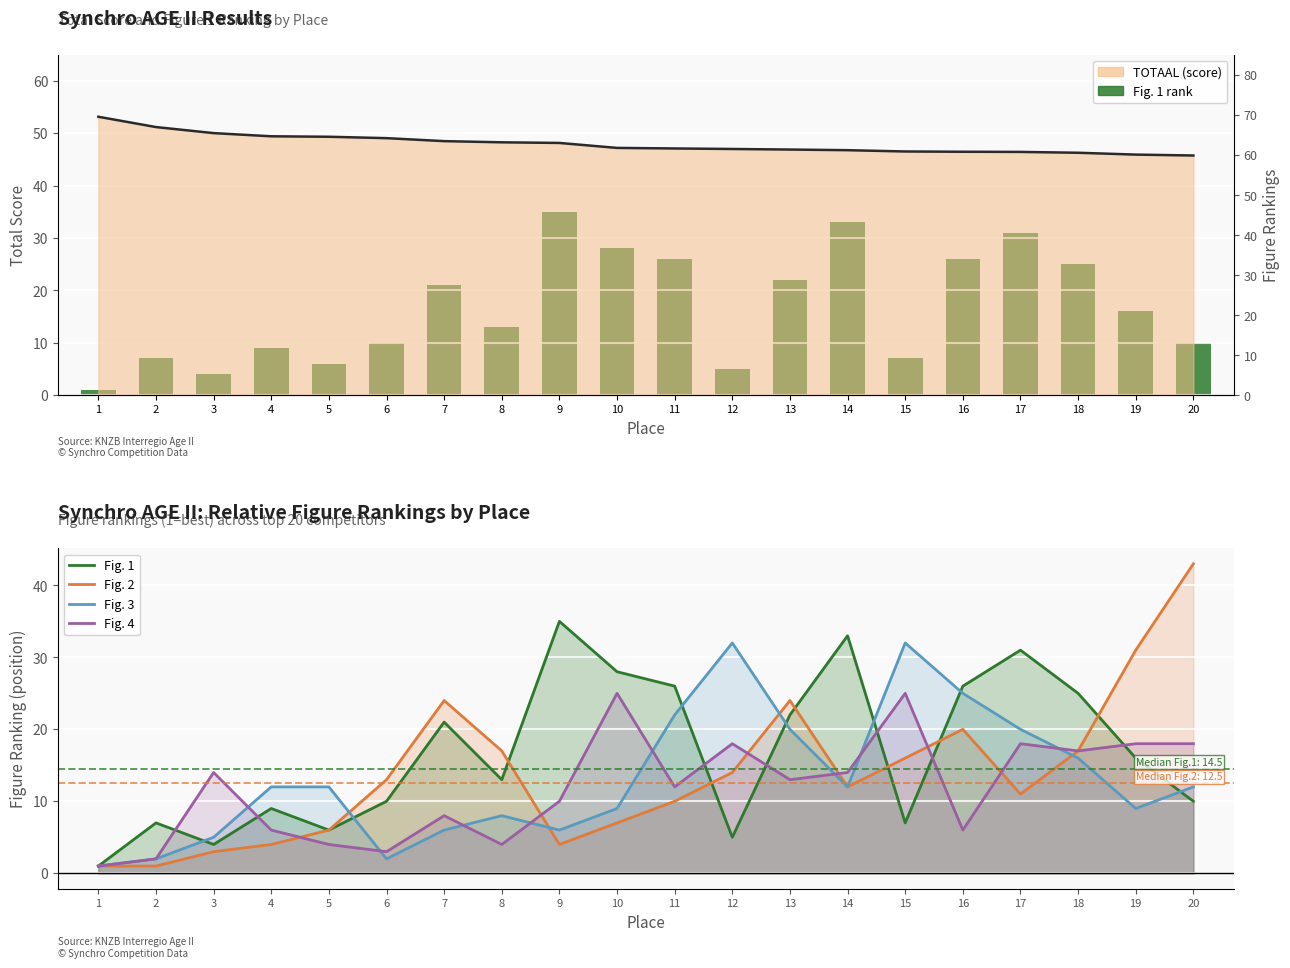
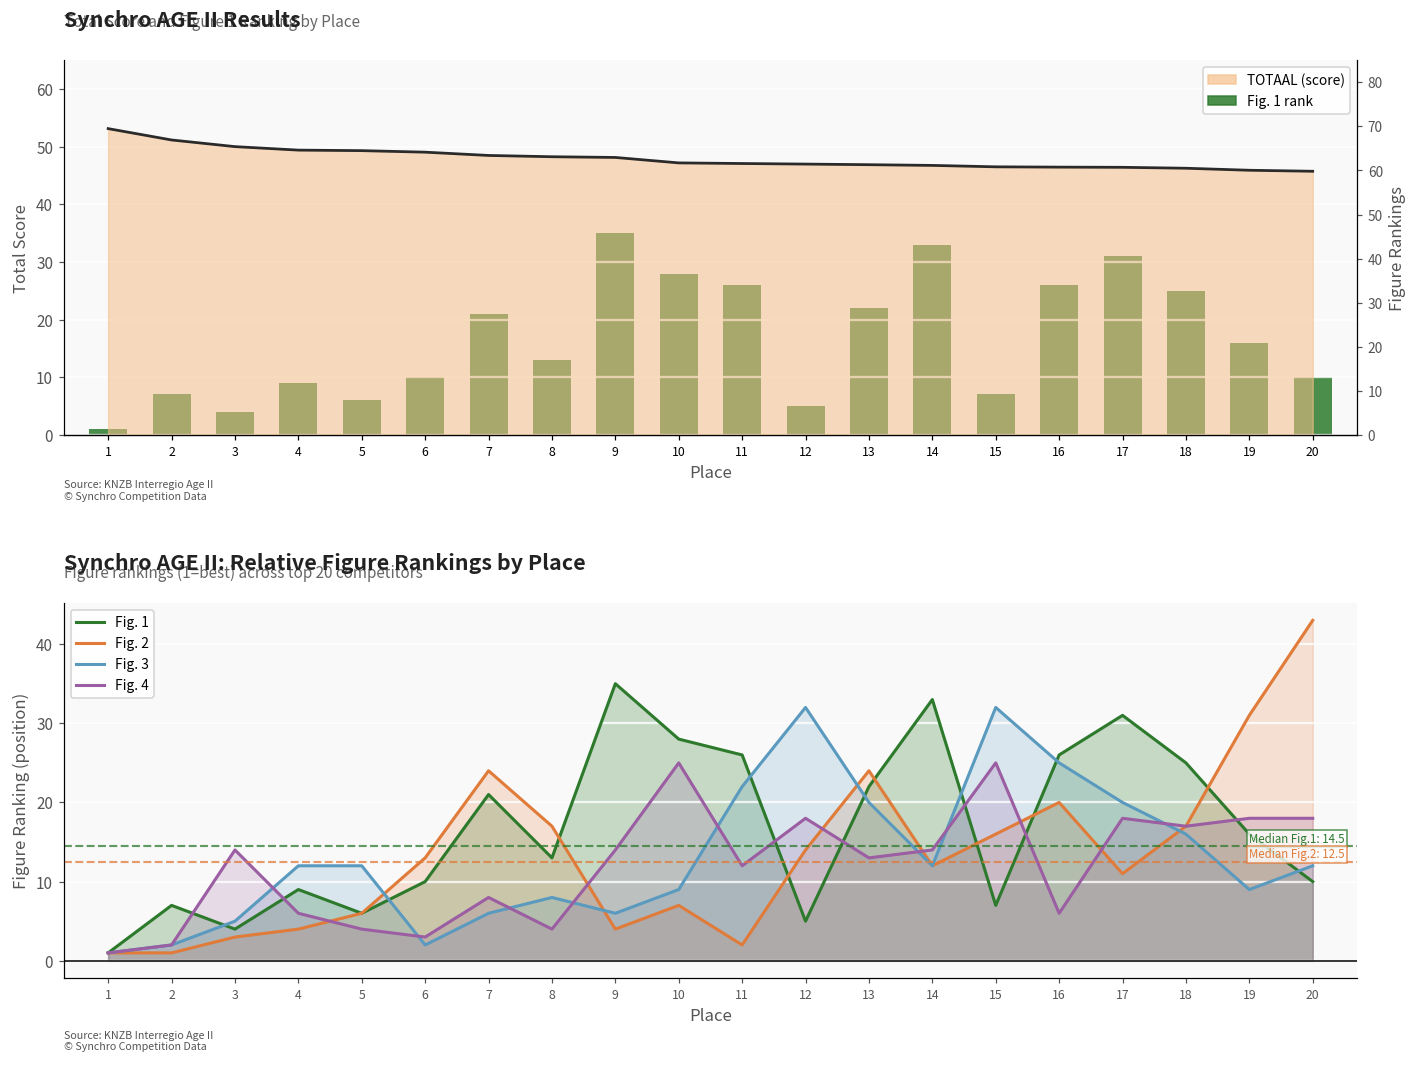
Synchro AGE II: Relative Figure Rankings by Place, Fig. 4, 9: 10 -> 14
Synchro AGE II: Relative Figure Rankings by Place, Fig. 2, 11: 10 -> 2
